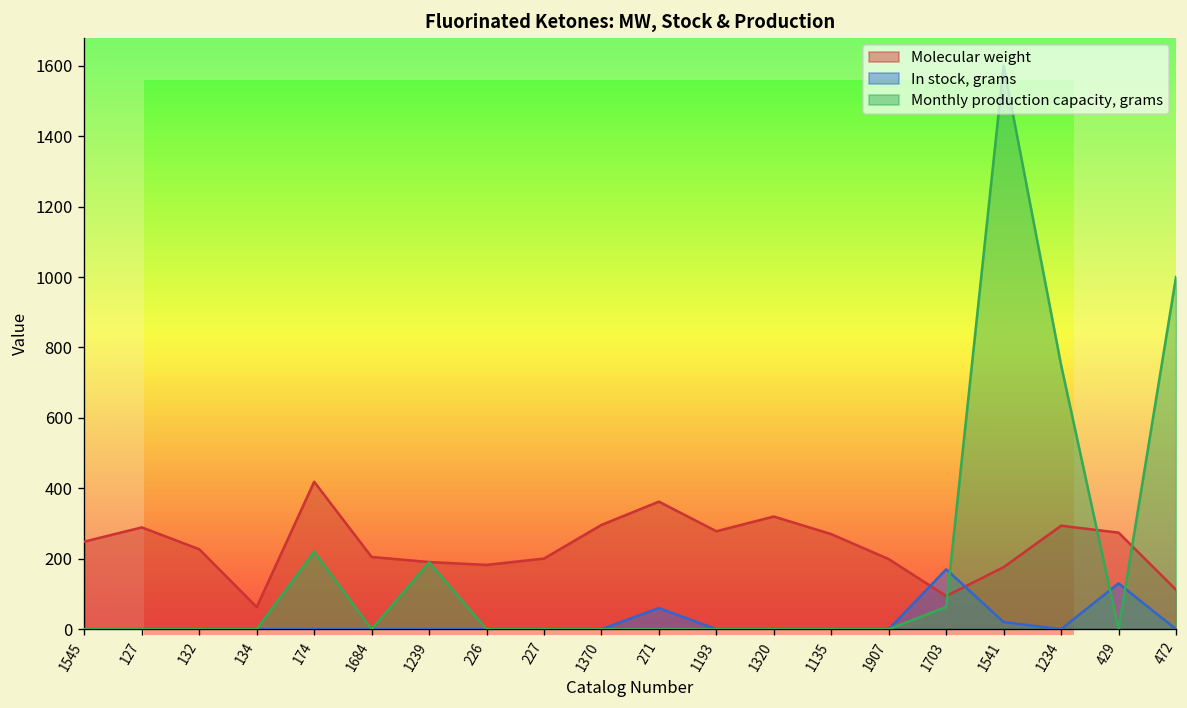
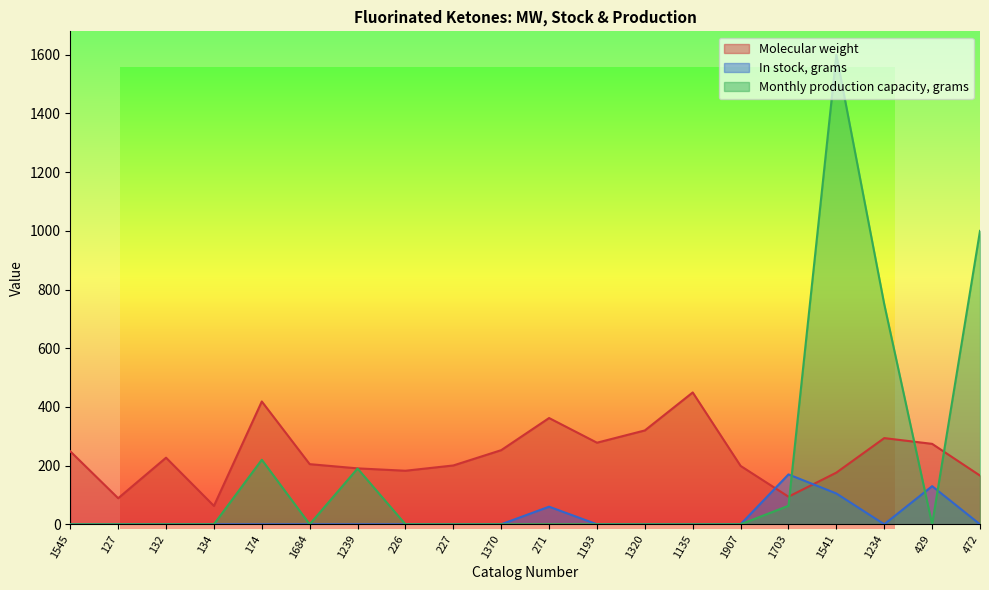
Molecular weight, 127: 290 -> 90
Molecular weight, 1370: 300 -> 250
Molecular weight, 1135: 270 -> 450
In stock, grams, 1541: 20 -> 110
Molecular weight, 472: 110 -> 170
